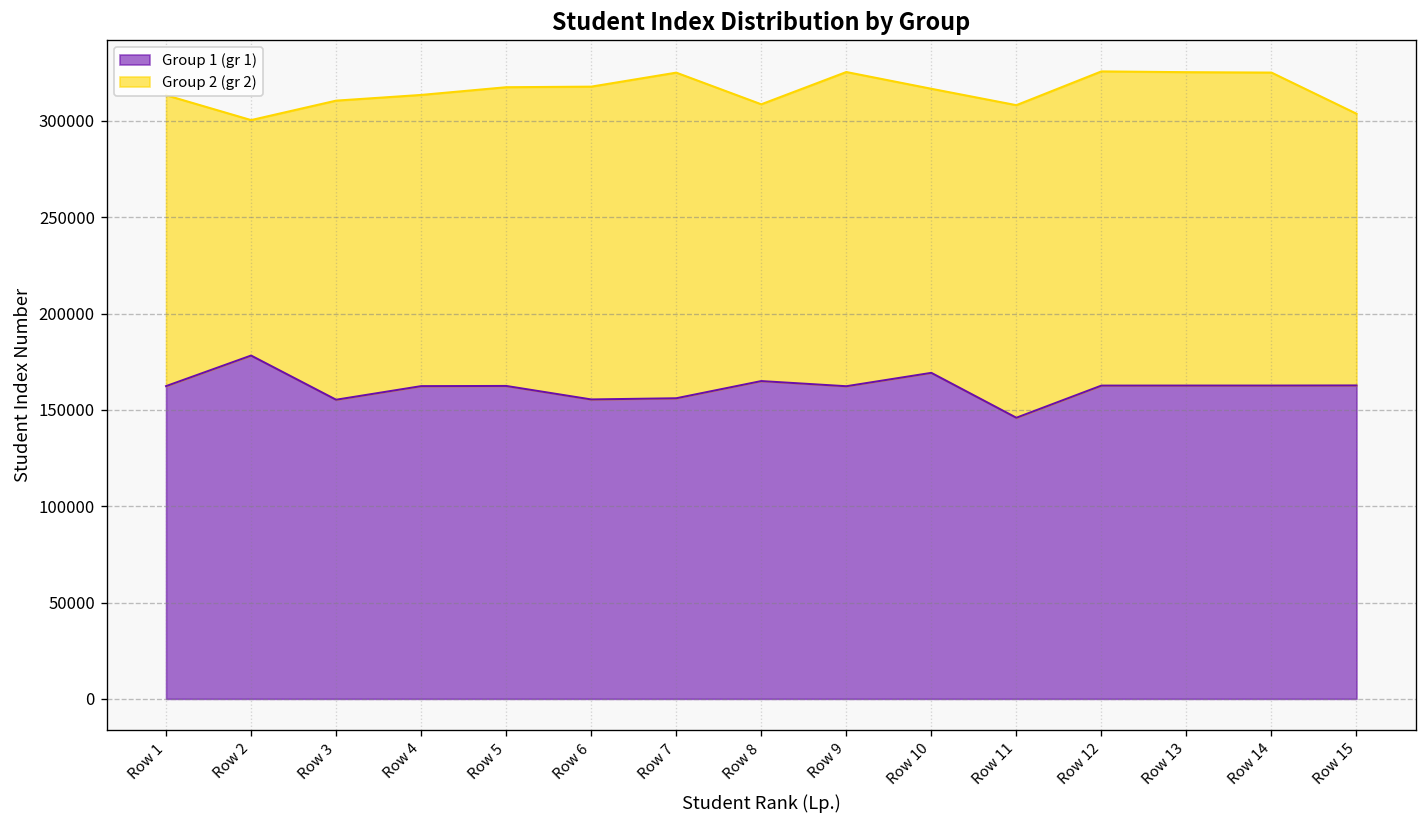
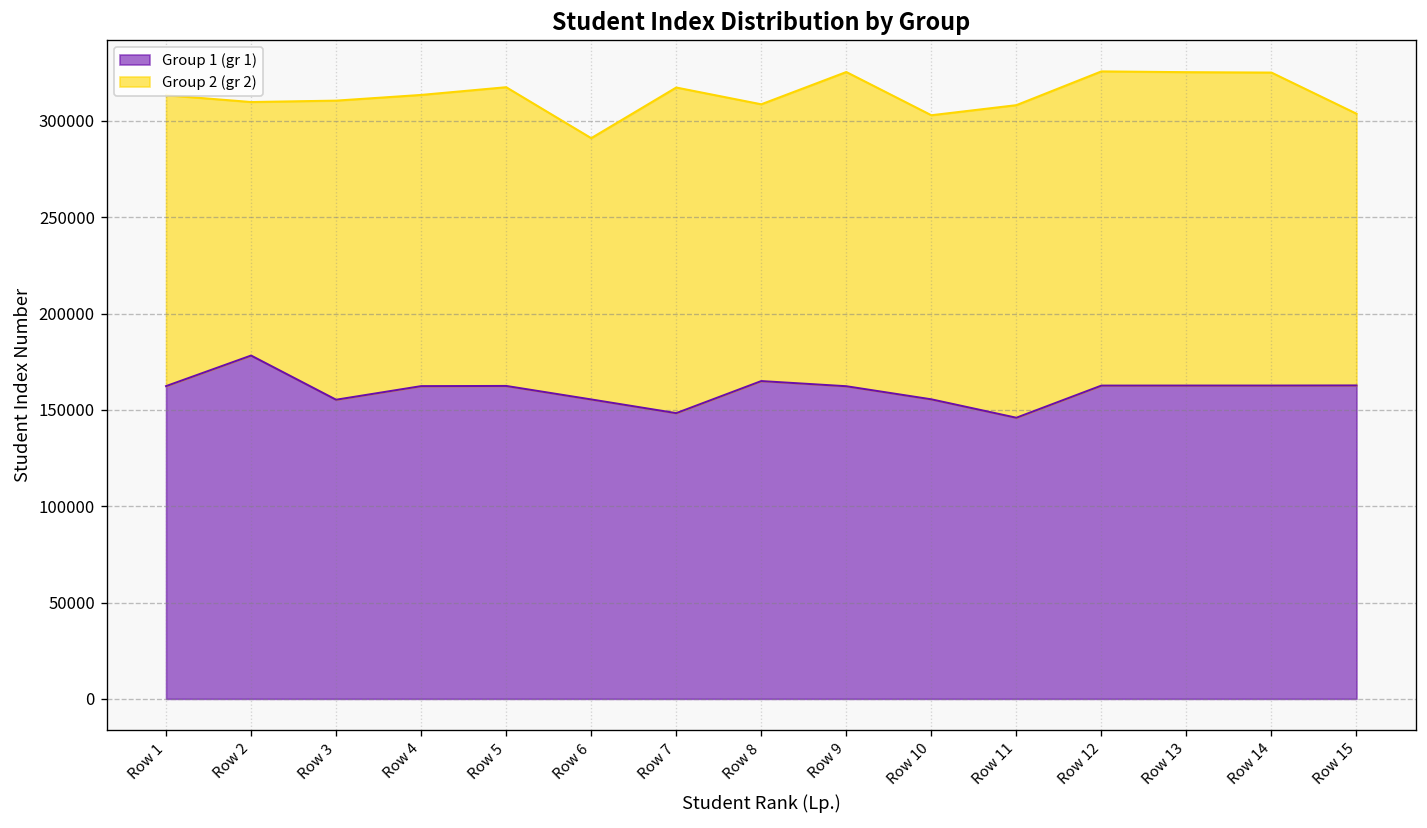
Group 2 (gr 2), Row 2: 122000 -> 132000
Group 2 (gr 2), Row 6: 162000 -> 136000
Group 1 (gr 1), Row 7: 156000 -> 148000
Group 1 (gr 1), Row 10: 169000 -> 155000
